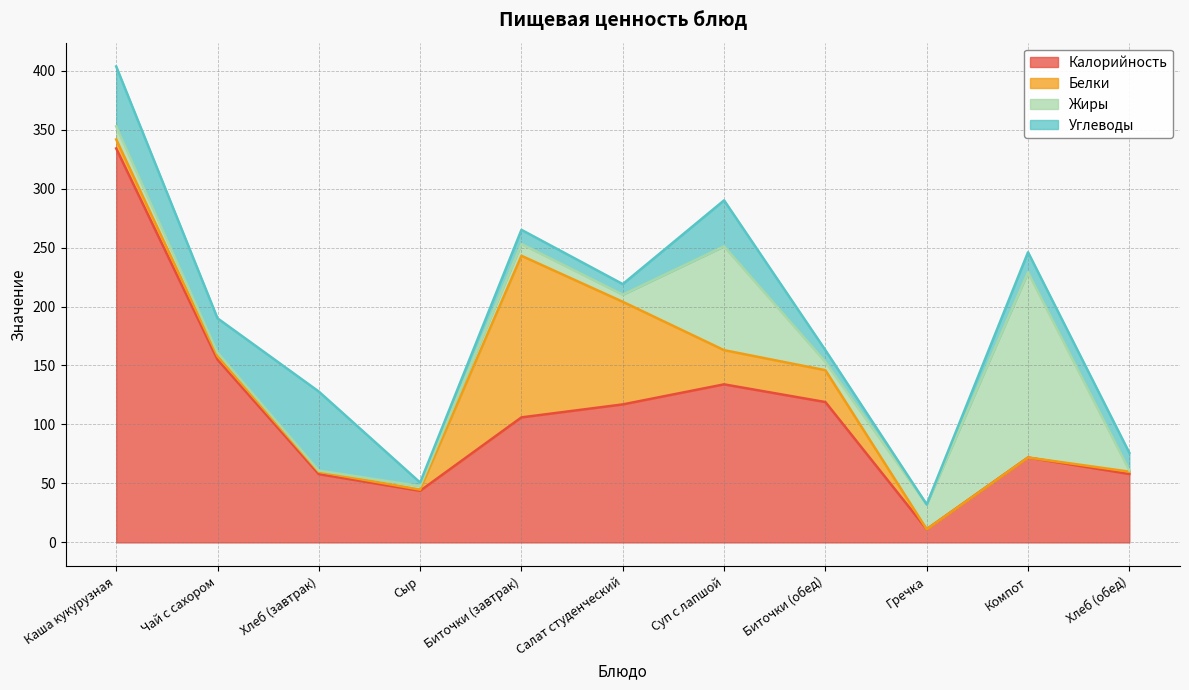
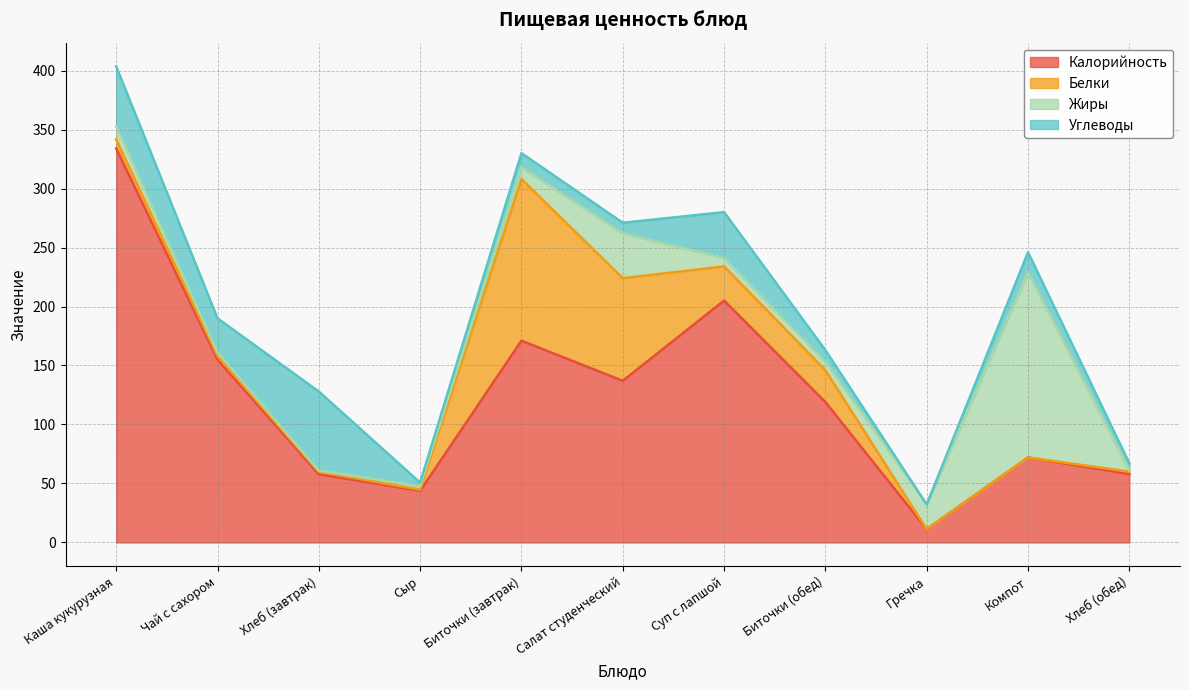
Калорийность, Биточки (завтрак): 106 -> 171
Калорийность, Салат студенческий: 117 -> 137
Жиры, Салат студенческий: 6 -> 38
Калорийность, Суп с лапшой: 134 -> 205
Жиры, Суп с лапшой: 88 -> 7
Углеводы, Хлеб (обед): 15 -> 6
